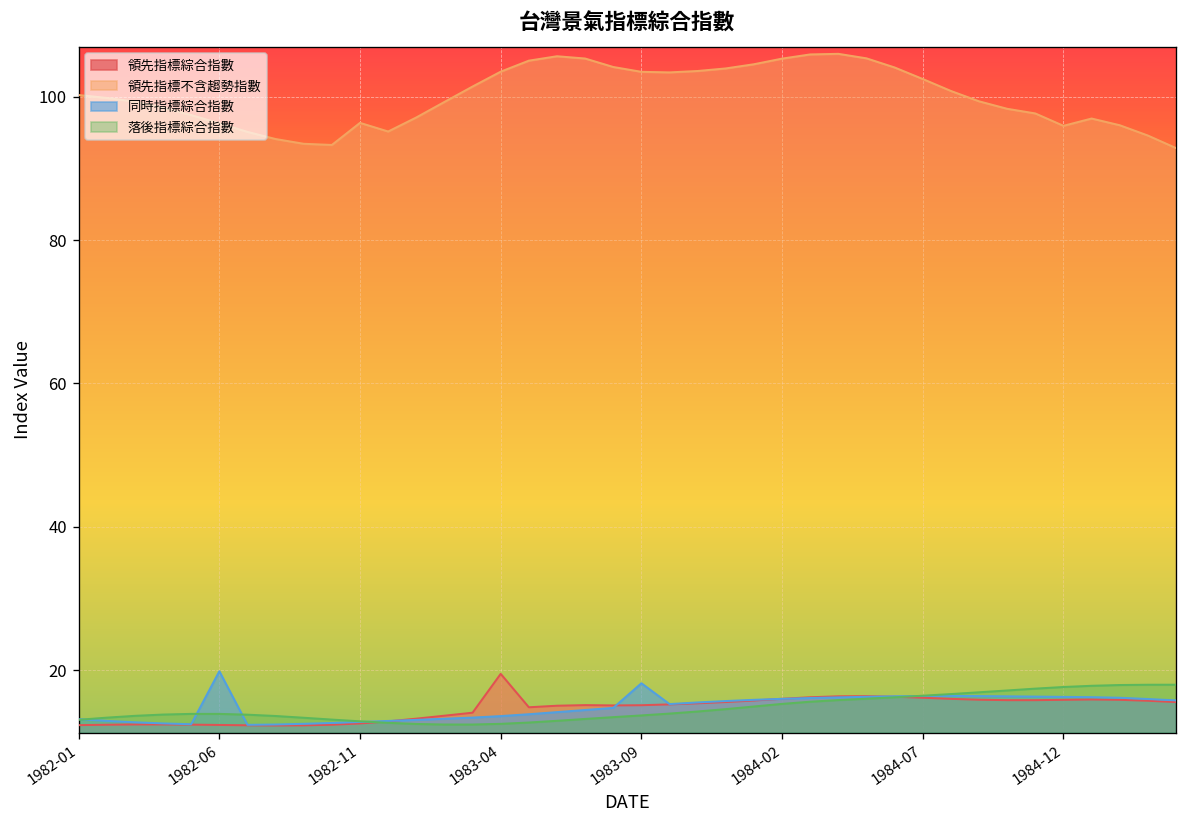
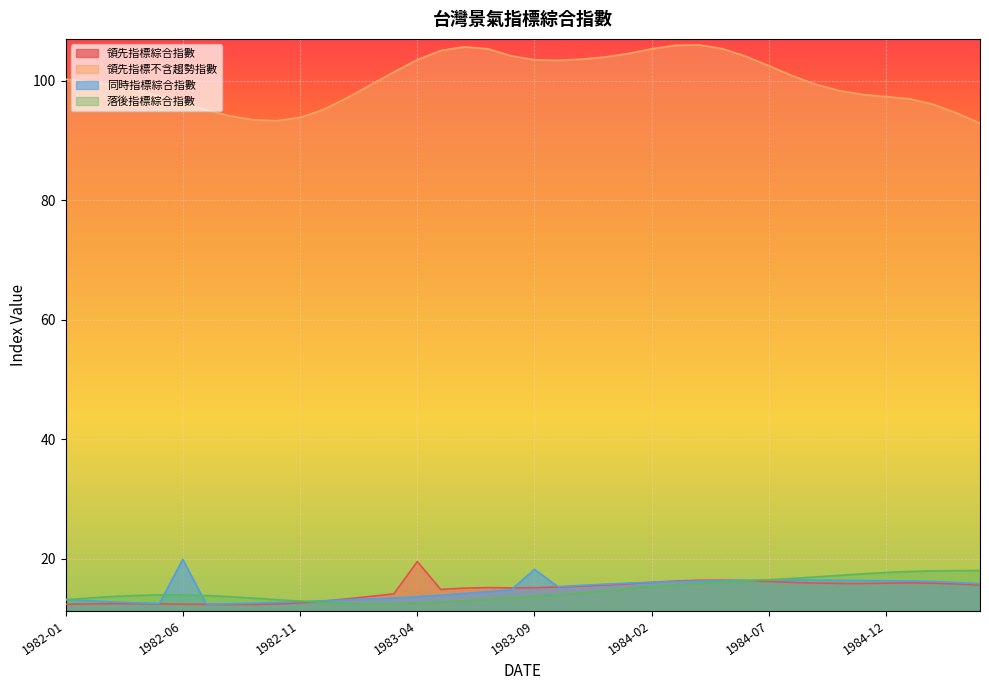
領先指標不含趨勢指數, 1982-11: 96 -> 94
領先指標不含趨勢指數, 1984-12: 96 -> 97
